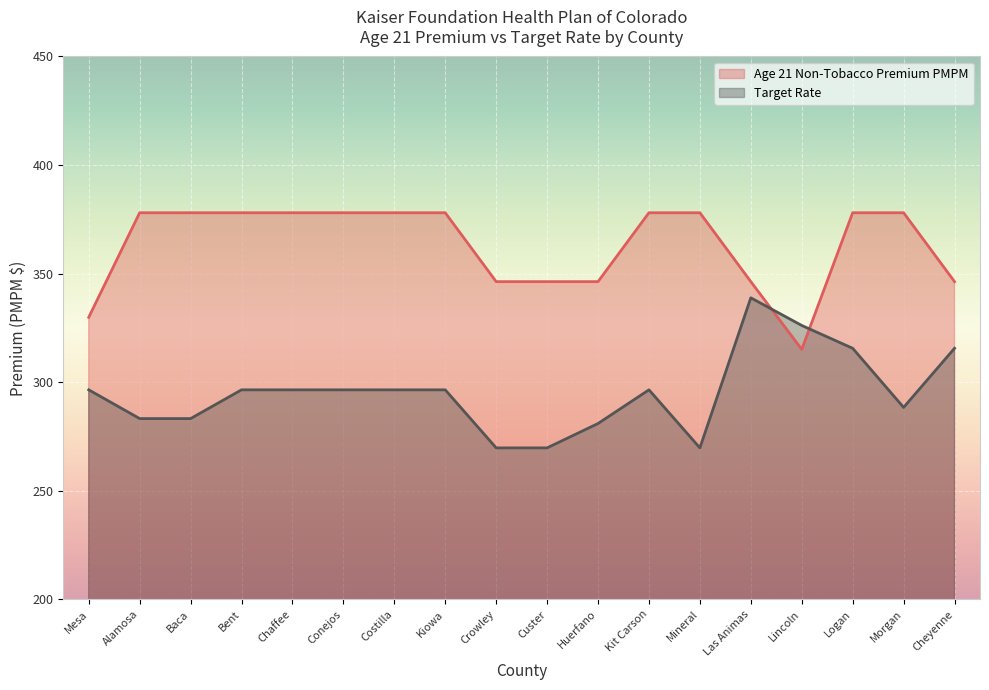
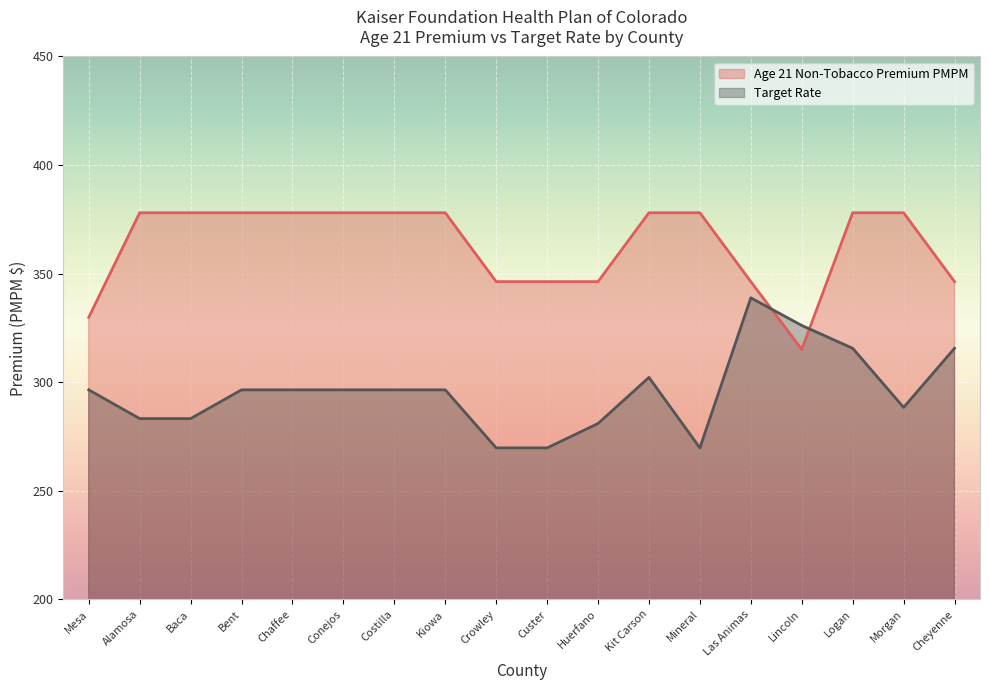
Target Rate, Kit Carson: 296 -> 302
